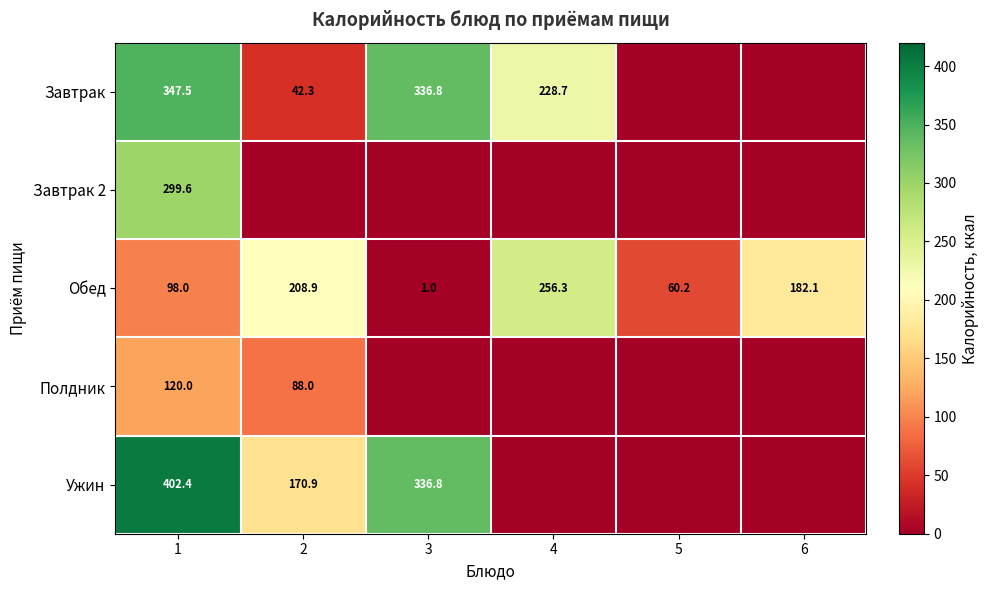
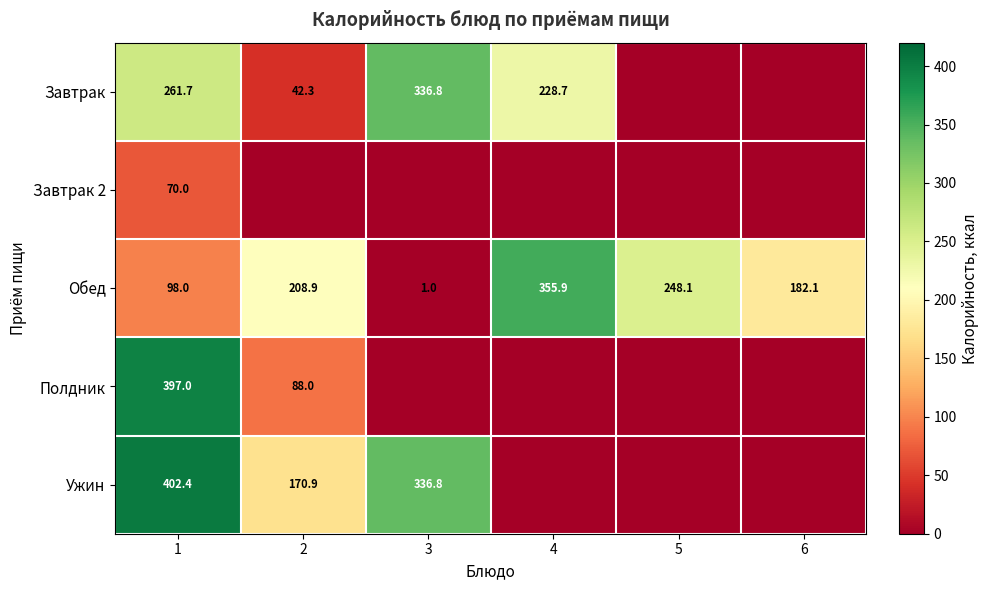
Завтрак, 1: 347.5 -> 261.7
Завтрак 2, 1: 299.6 -> 70.0
Обед, 4: 256.3 -> 355.9
Обед, 5: 60.2 -> 248.1
Полдник, 1: 120.0 -> 397.0
